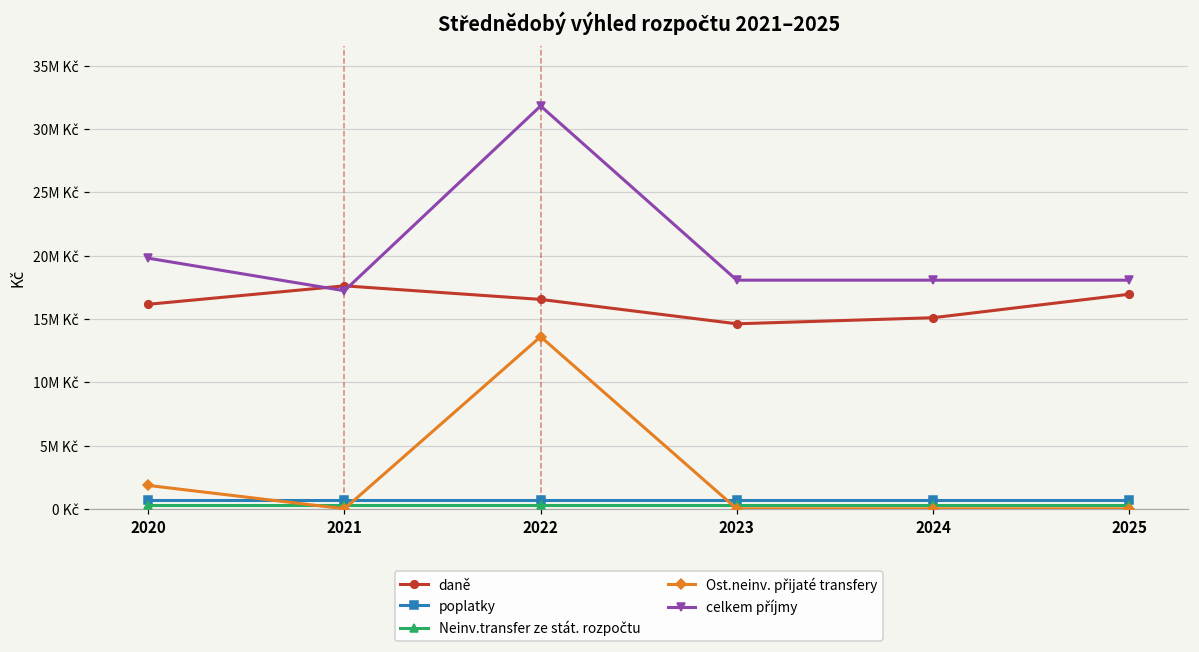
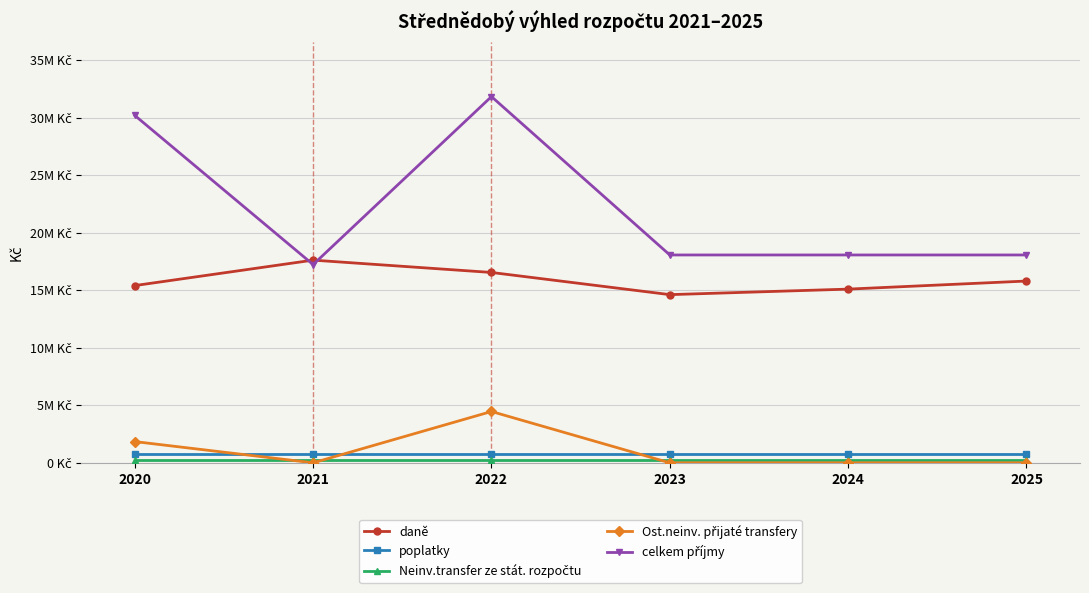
daně, 2020: 16.2M Kč -> 15.4M Kč
celkem příjmy, 2020: 19.8M Kč -> 30.2M Kč
Ost.neinv. přijaté transfery, 2022: 13.6M Kč -> 4.5M Kč
daně, 2025: 17.0M Kč -> 15.8M Kč
